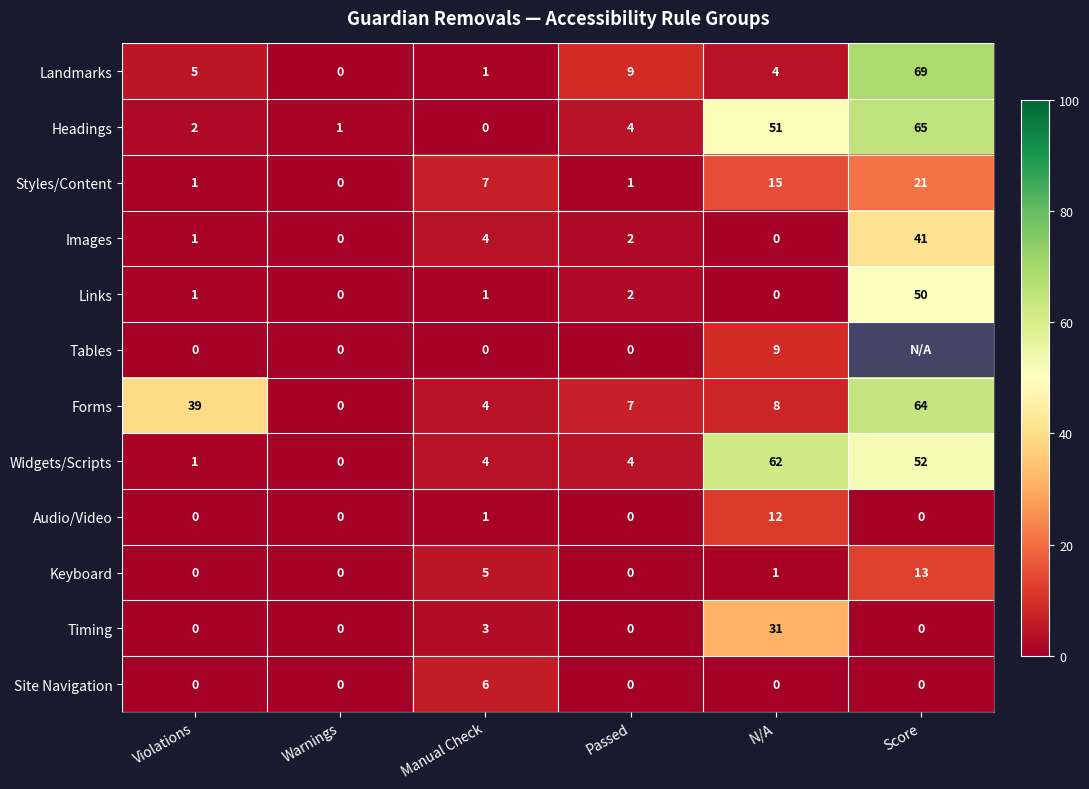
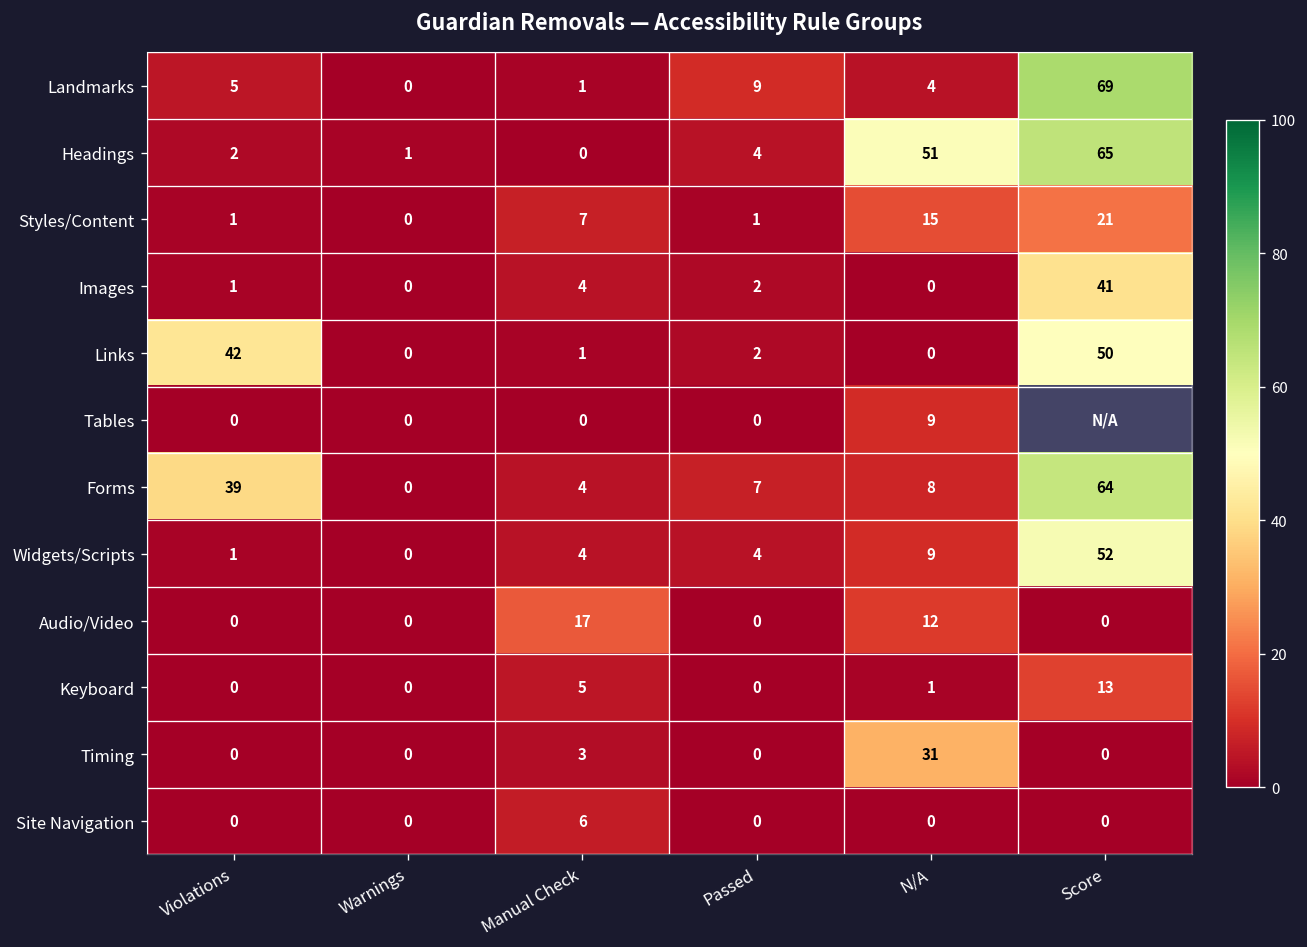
Links, Violations: 1 -> 42
Widgets/Scripts, N/A: 62 -> 9
Audio/Video, Manual Check: 1 -> 17
